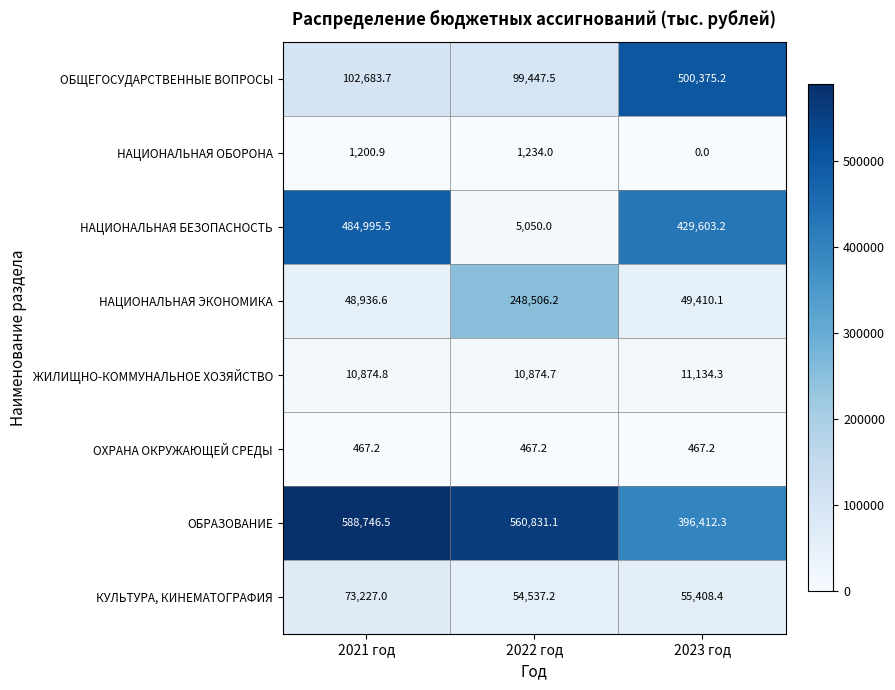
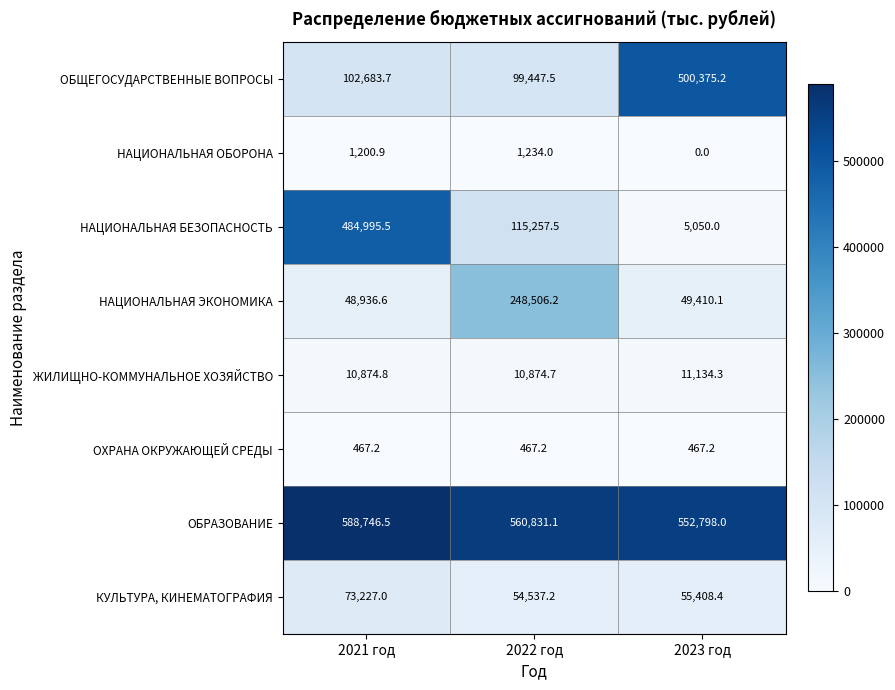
НАЦИОНАЛЬНАЯ БЕЗОПАСНОСТЬ, 2022 год: 5,050.0 -> 115,257.5
НАЦИОНАЛЬНАЯ БЕЗОПАСНОСТЬ, 2023 год: 429,603.2 -> 5,050.0
ОБРАЗОВАНИЕ, 2023 год: 396,412.3 -> 552,798.0
